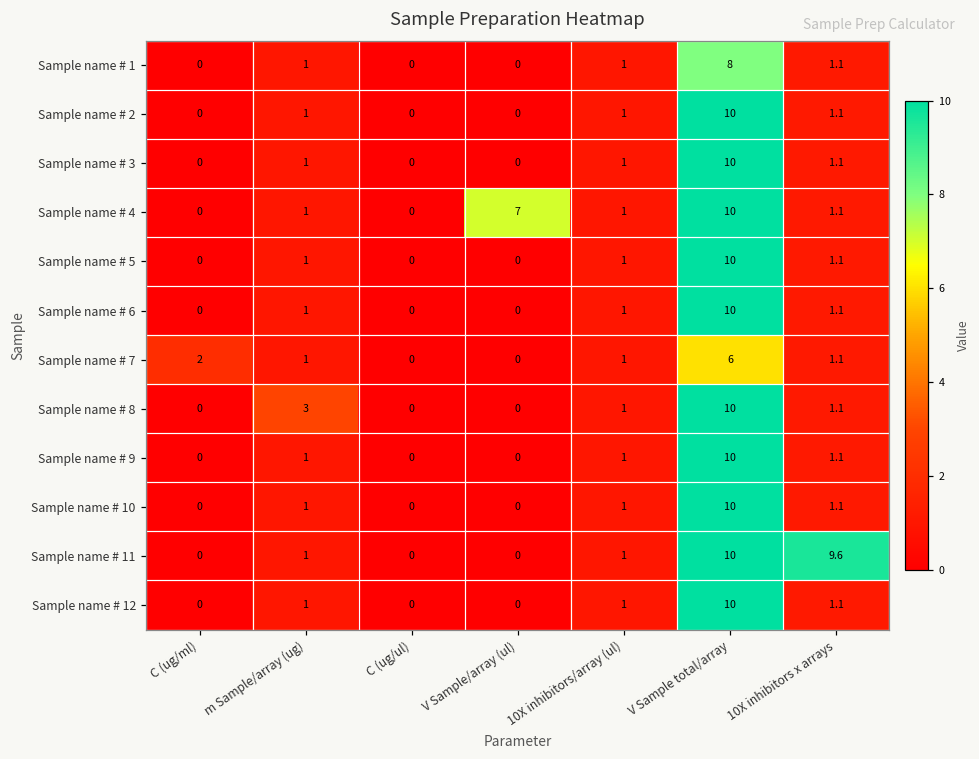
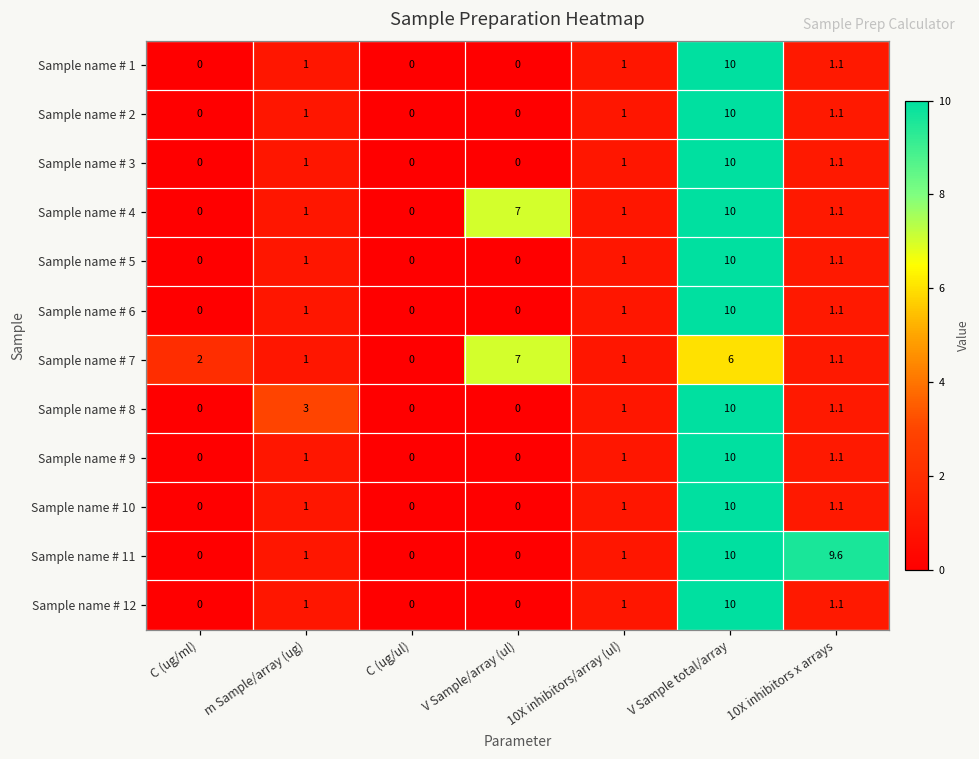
Sample name # 1, V Sample total/array: 8 -> 10
Sample name # 7, V Sample/array (ul): 0 -> 7
